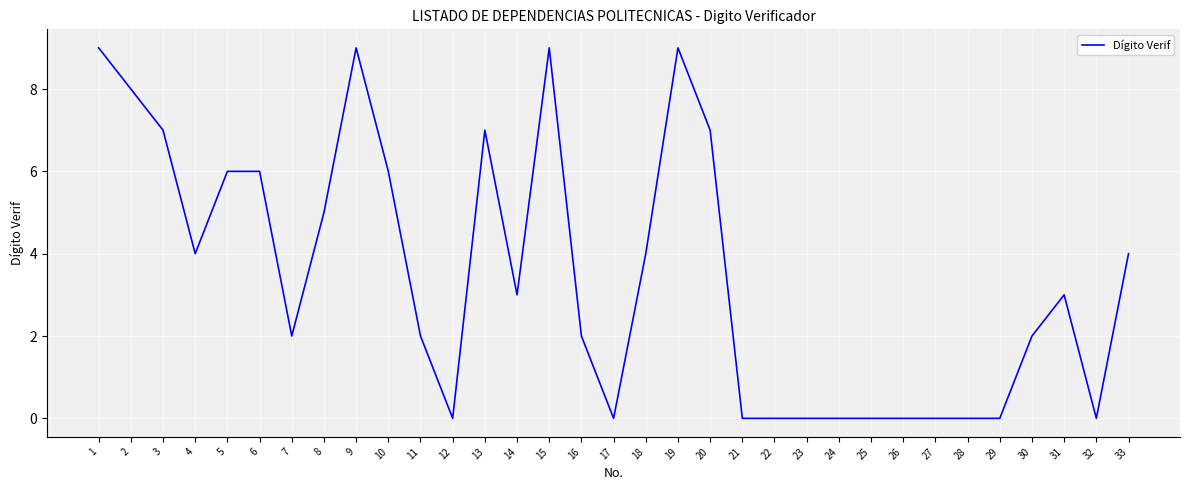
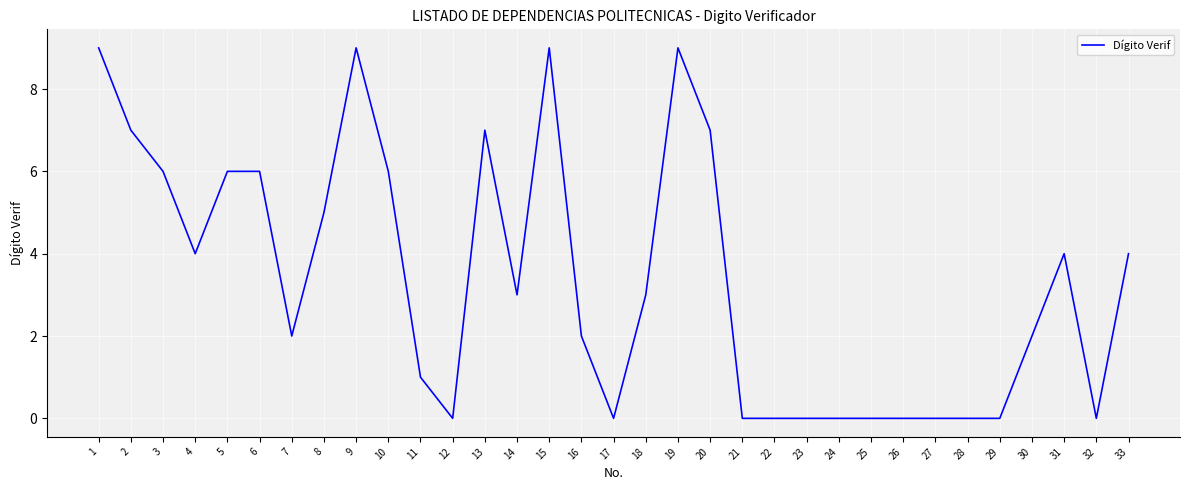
2: 8 -> 7
3: 7 -> 6
11: 2 -> 1
18: 4 -> 3
31: 3 -> 4
